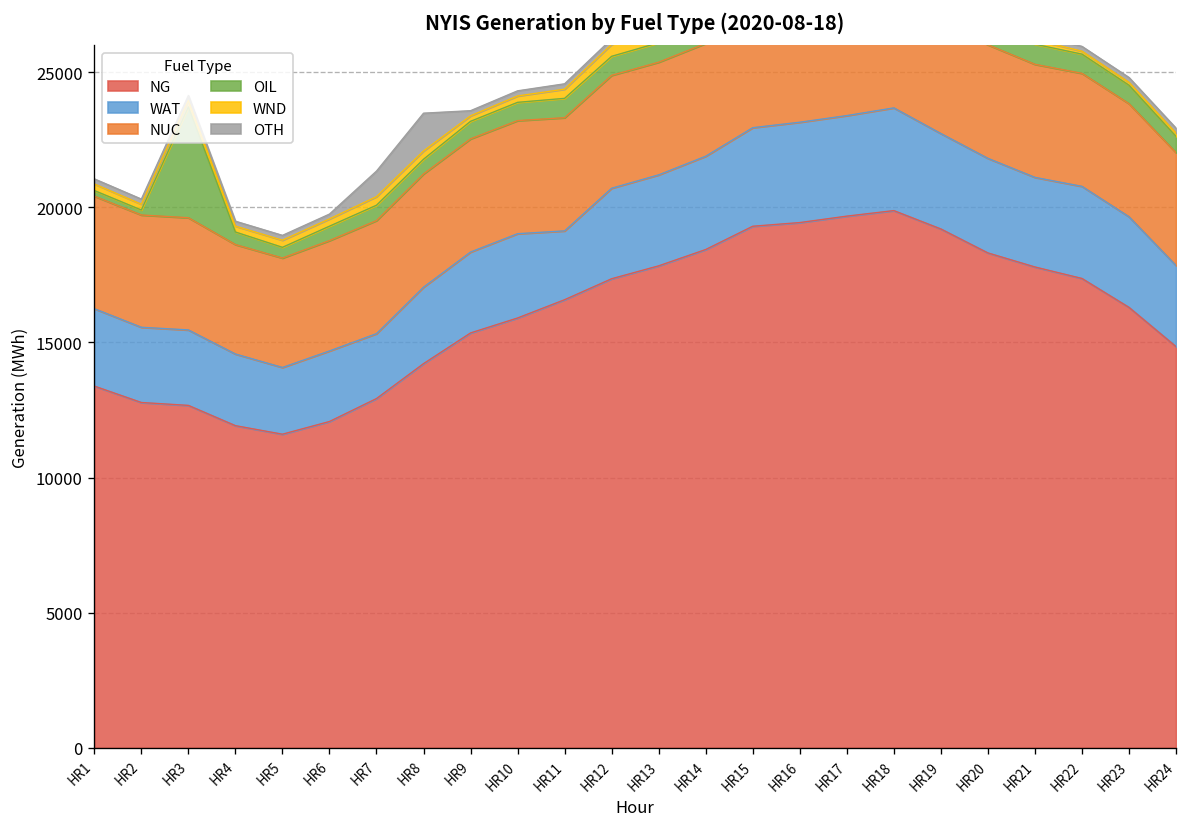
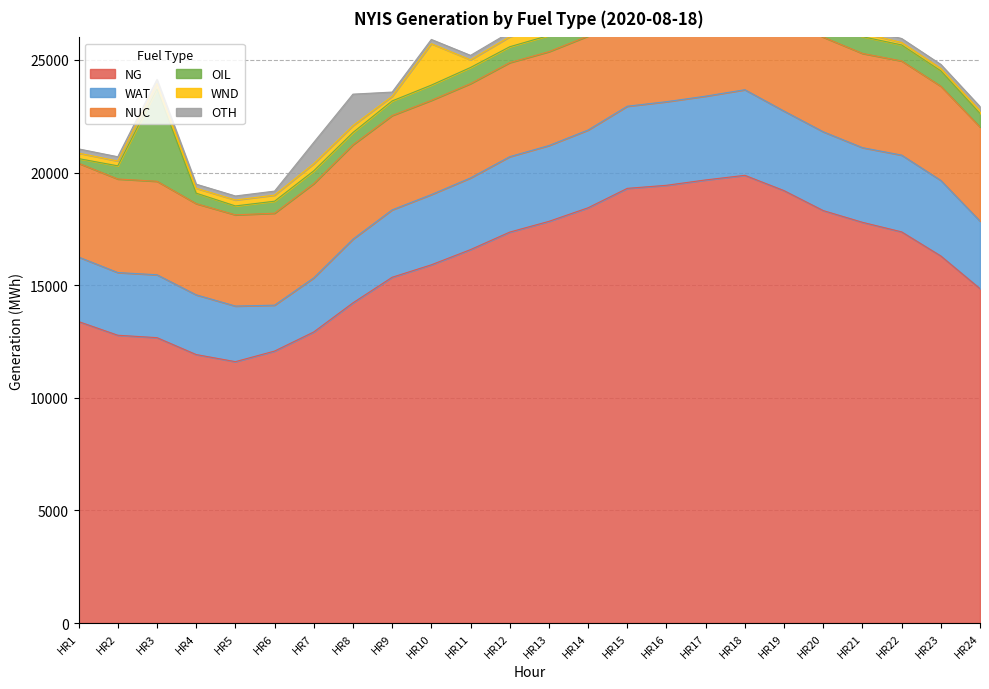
OIL, HR2: 200 -> 600
WAT, HR6: 2600 -> 2000
WND, HR10: 200 -> 1800
WAT, HR11: 2500 -> 3200
